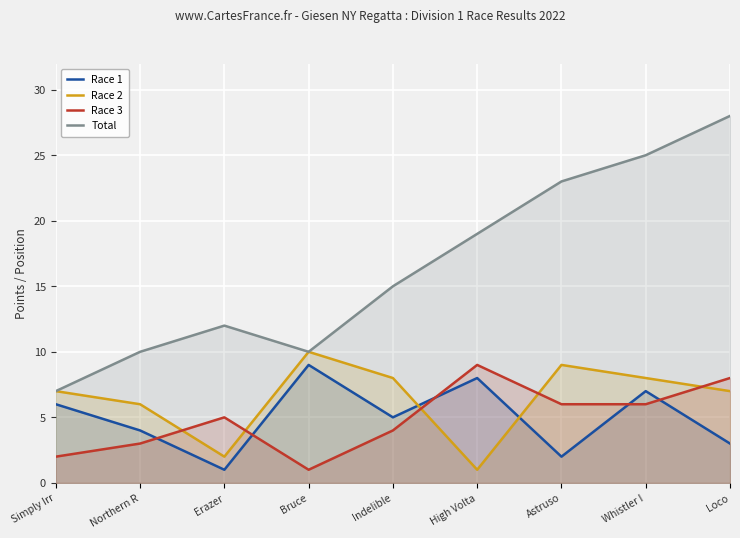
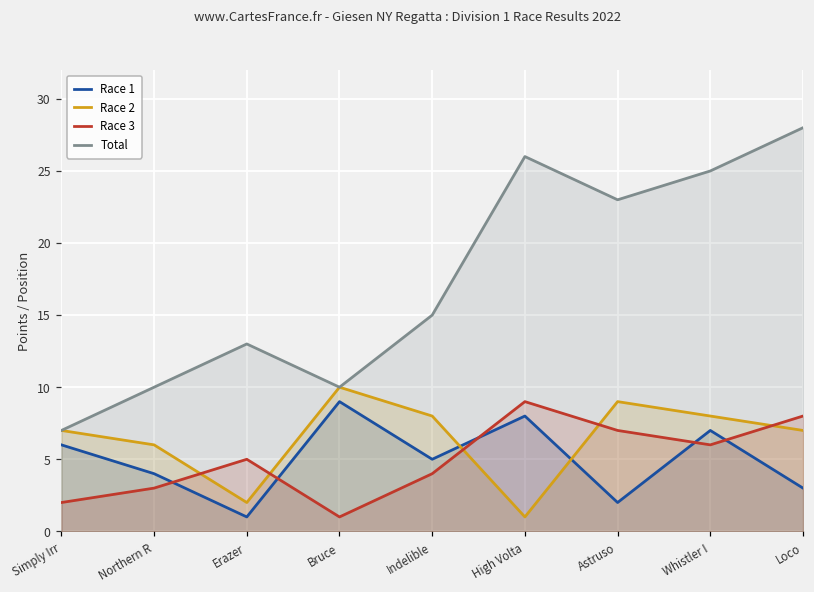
Total, Erazer: 12 -> 13
Total, High Volta: 19 -> 26
Race 3, Astruso: 6 -> 7
